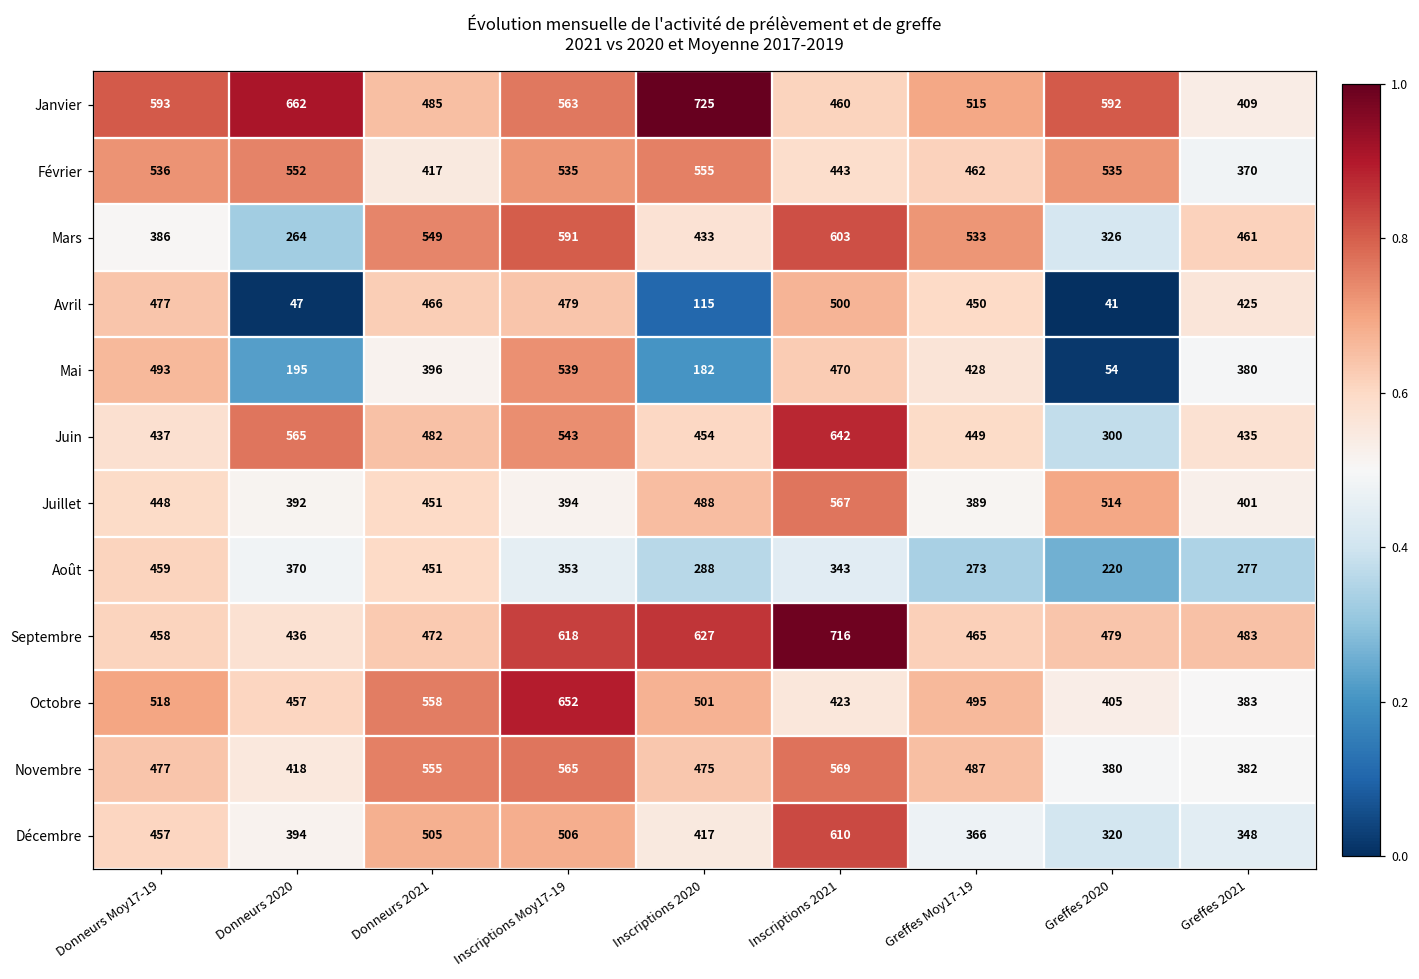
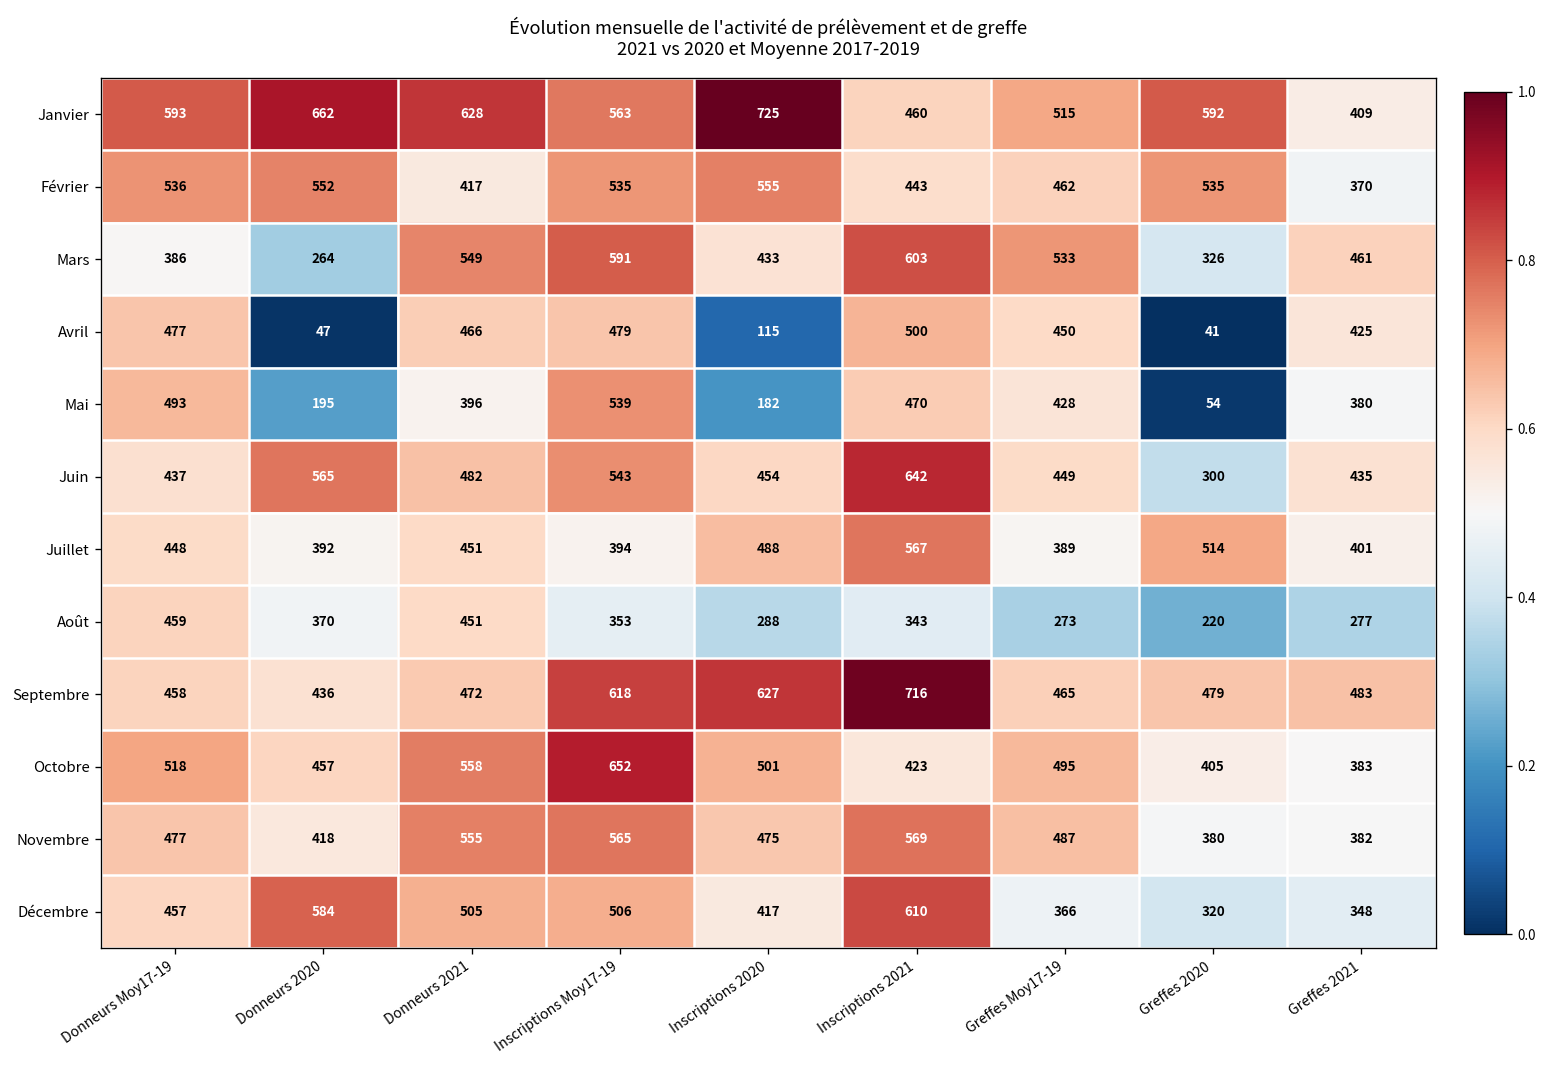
Janvier, Donneurs 2021: 485 -> 628
Décembre, Donneurs 2020: 394 -> 584
